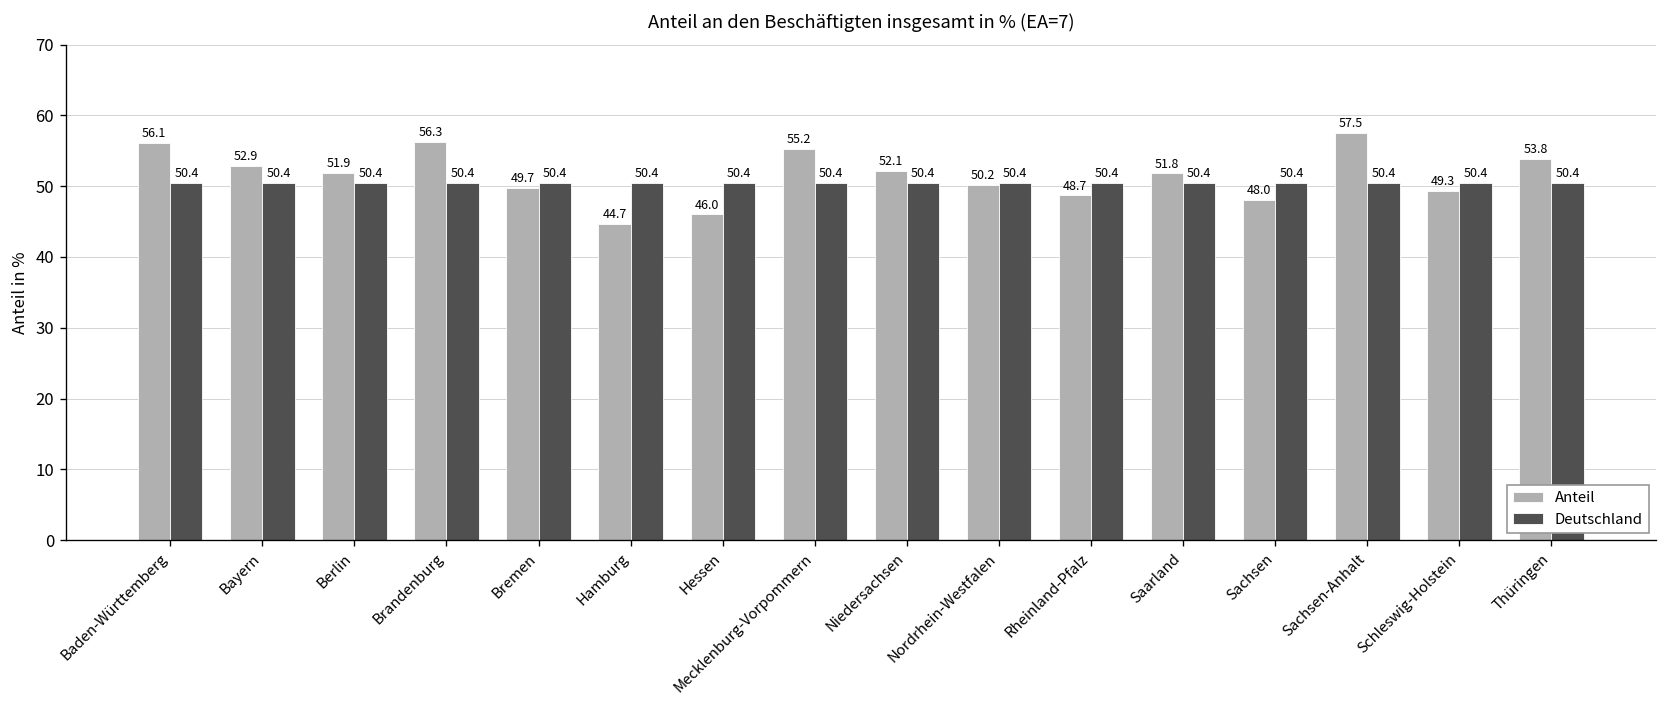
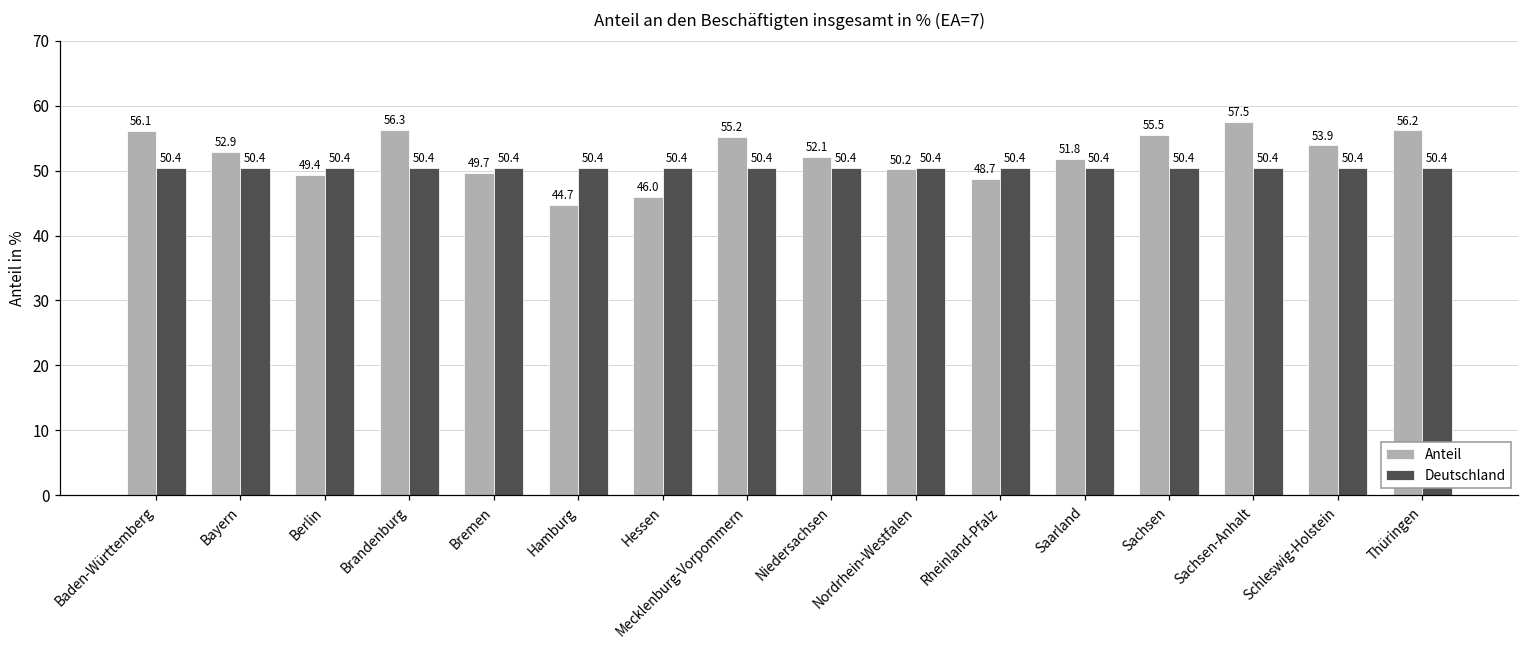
Anteil, Berlin: 51.9 -> 49.4
Anteil, Sachsen: 48.0 -> 55.5
Anteil, Schleswig-Holstein: 49.3 -> 53.9
Anteil, Thüringen: 53.8 -> 56.2
